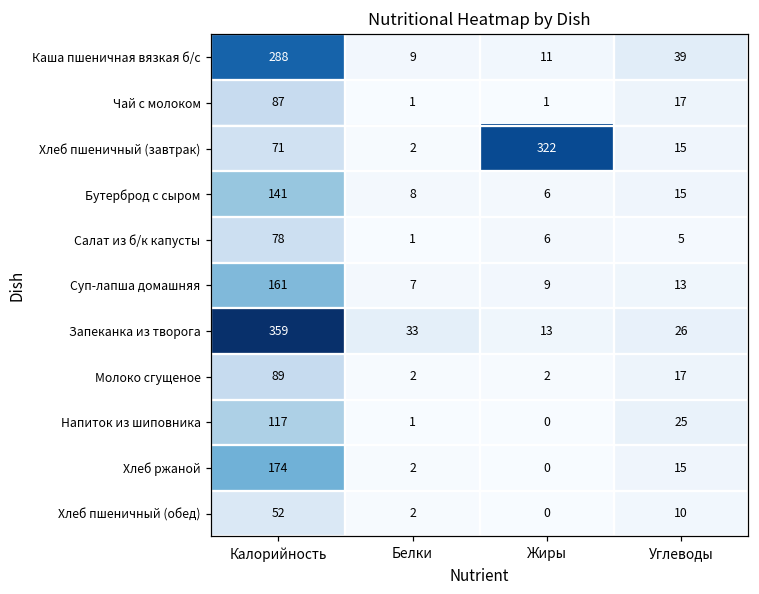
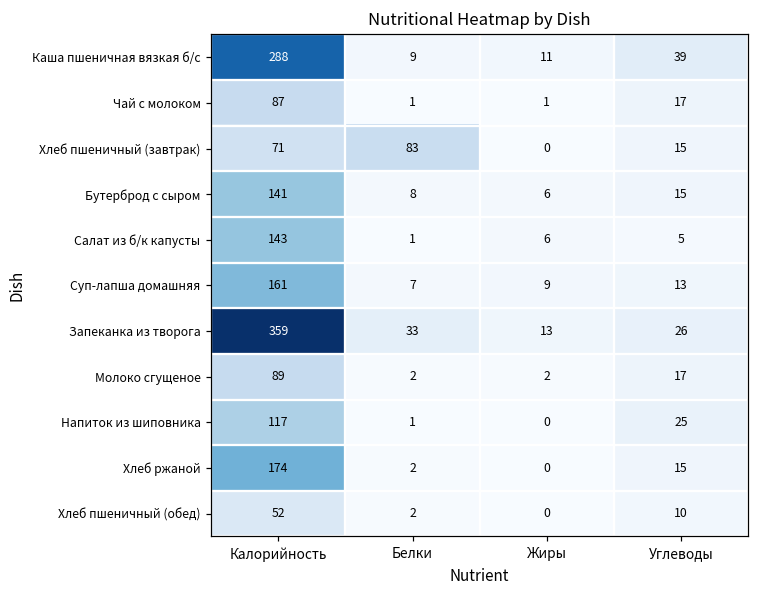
Хлеб пшеничный (завтрак), Белки: 2 -> 83
Хлеб пшеничный (завтрак), Жиры: 322 -> 0
Салат из б/к капусты, Калорийность: 78 -> 143
